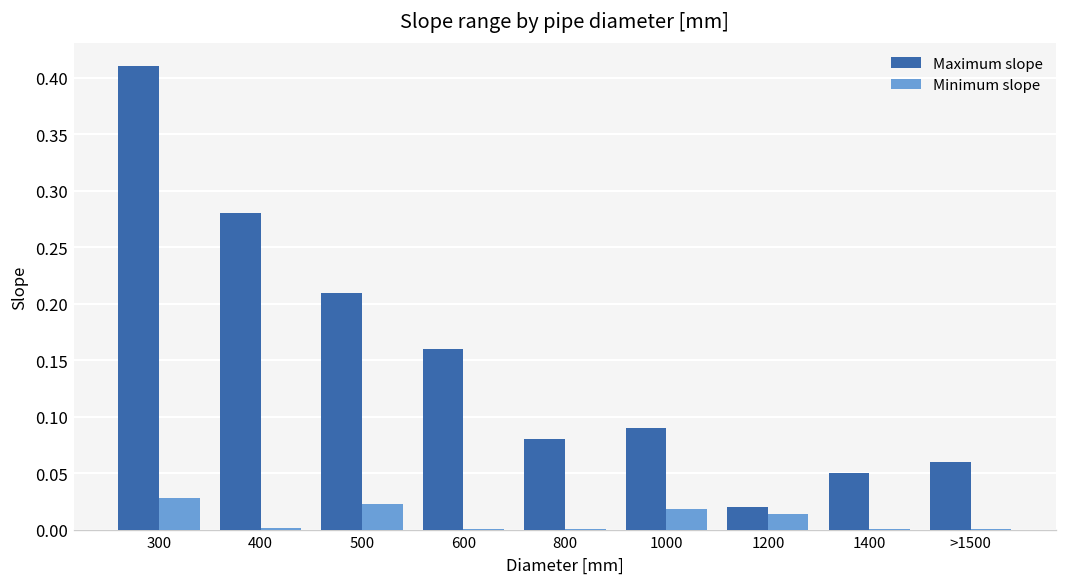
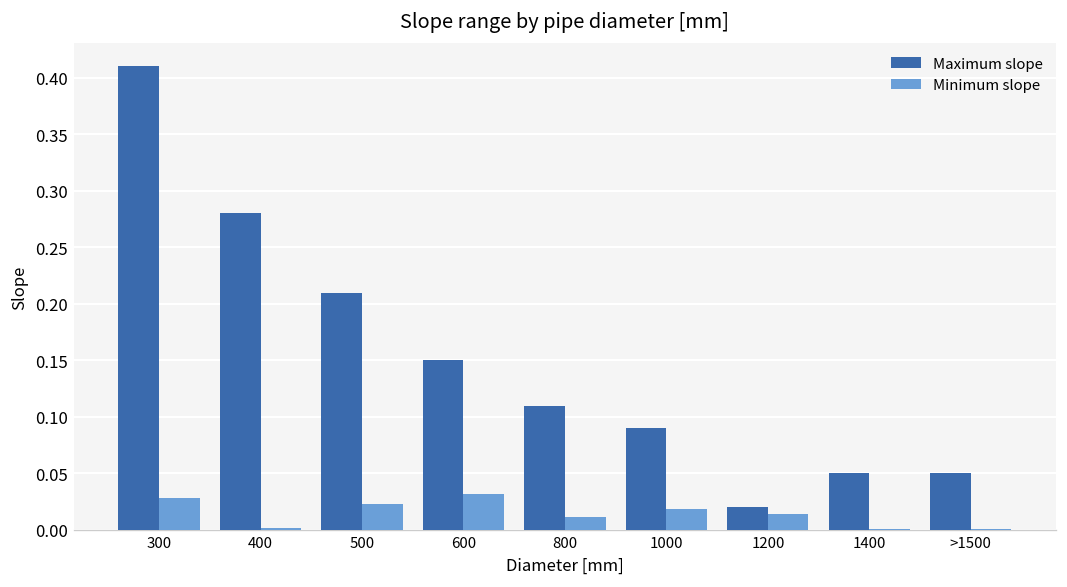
Maximum slope, 600: 0.16 -> 0.15
Minimum slope, 600: 0.00 -> 0.03
Maximum slope, 800: 0.08 -> 0.11
Minimum slope, 800: 0.00 -> 0.01
Maximum slope, >1500: 0.06 -> 0.05
